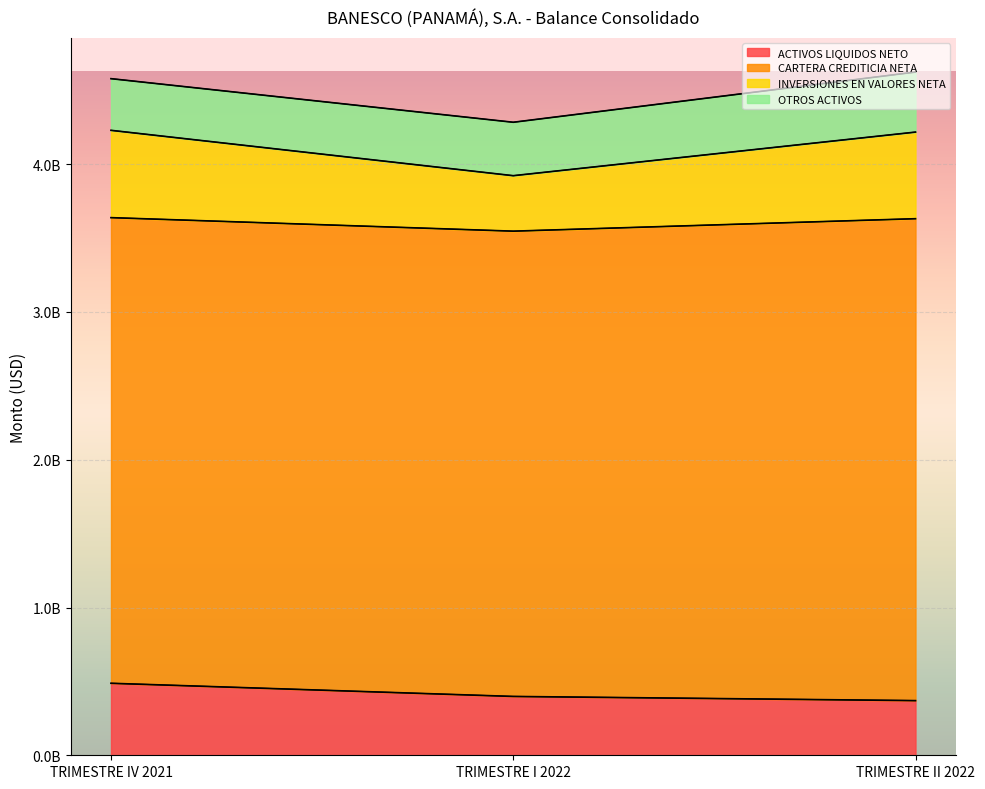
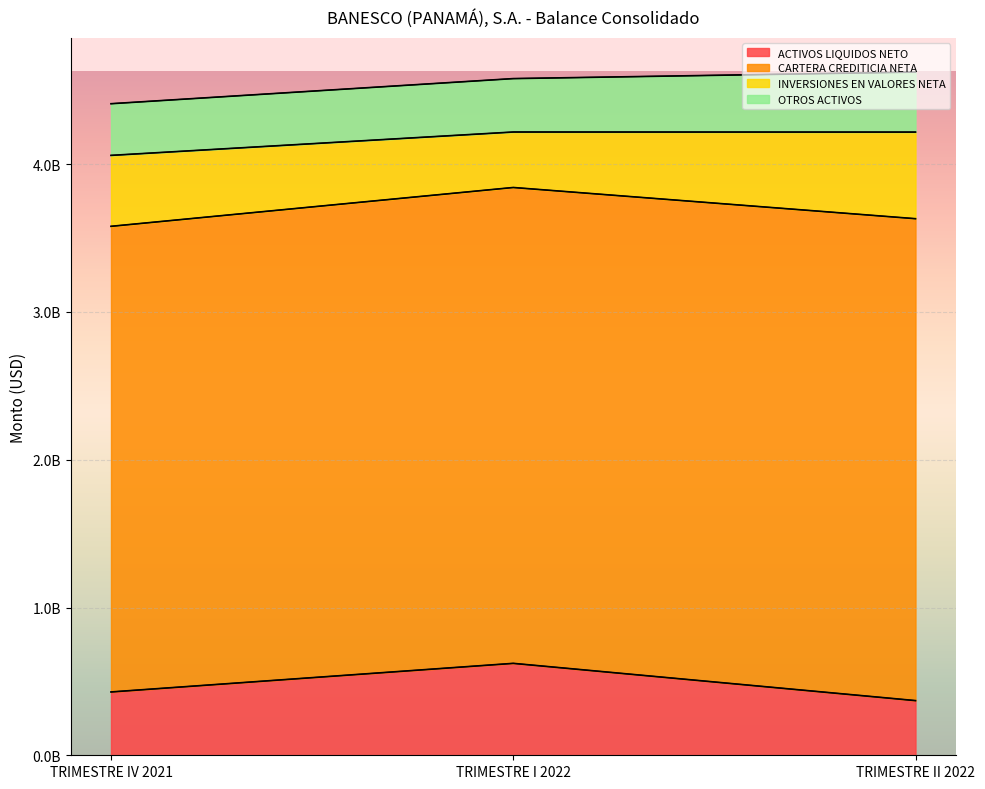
ACTIVOS LIQUIDOS NETO, TRIMESTRE IV 2021: 490000000 -> 430000000
INVERSIONES EN VALORES NETA, TRIMESTRE IV 2021: 590000000 -> 480000000
ACTIVOS LIQUIDOS NETO, TRIMESTRE I 2022: 400000000 -> 620000000
CARTERA CREDITICIA NETA, TRIMESTRE I 2022: 3150000000 -> 3220000000
